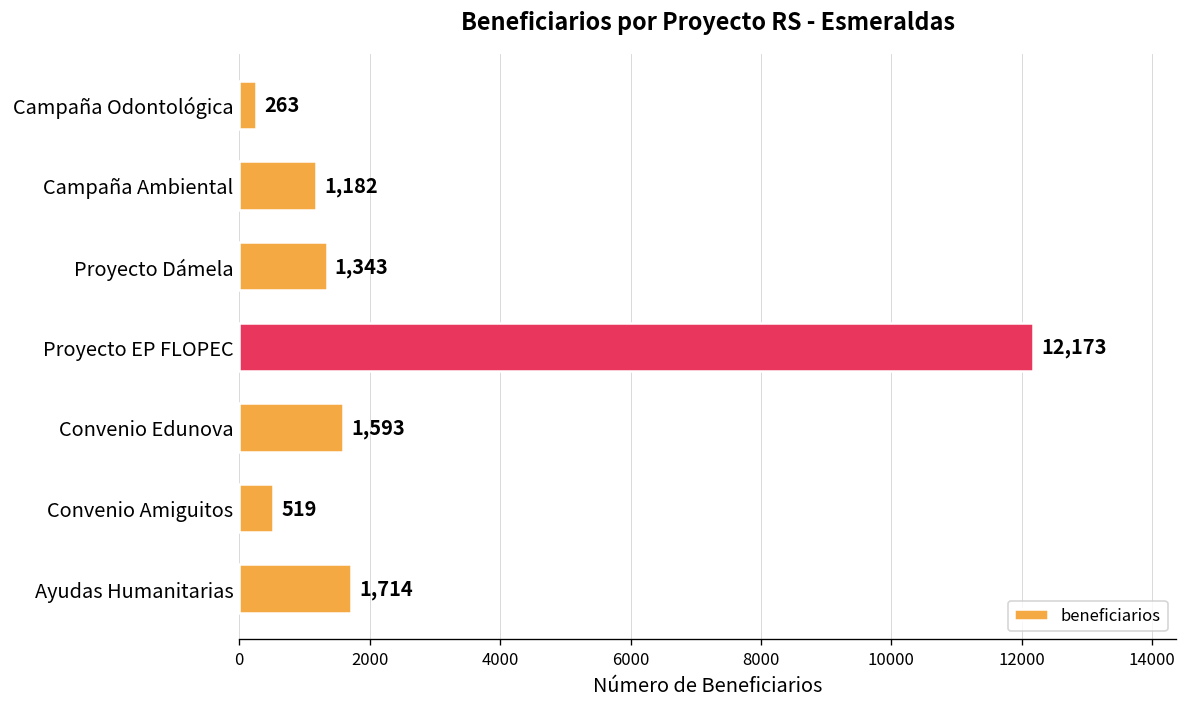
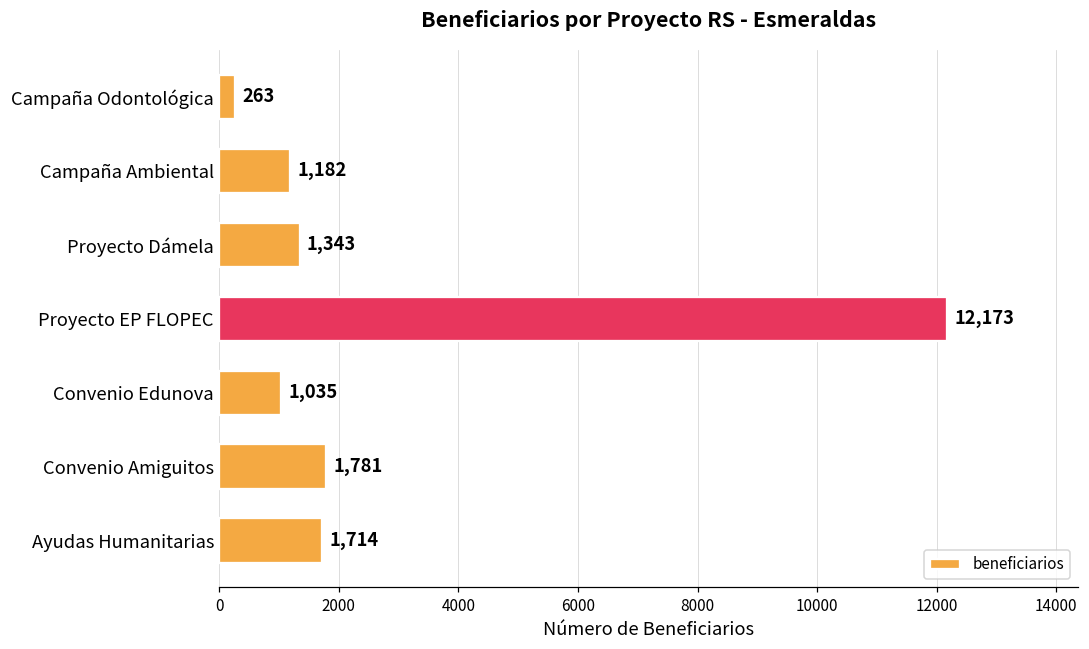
Convenio Edunova: 1,593 -> 1,035
Convenio Amiguitos: 519 -> 1,781
